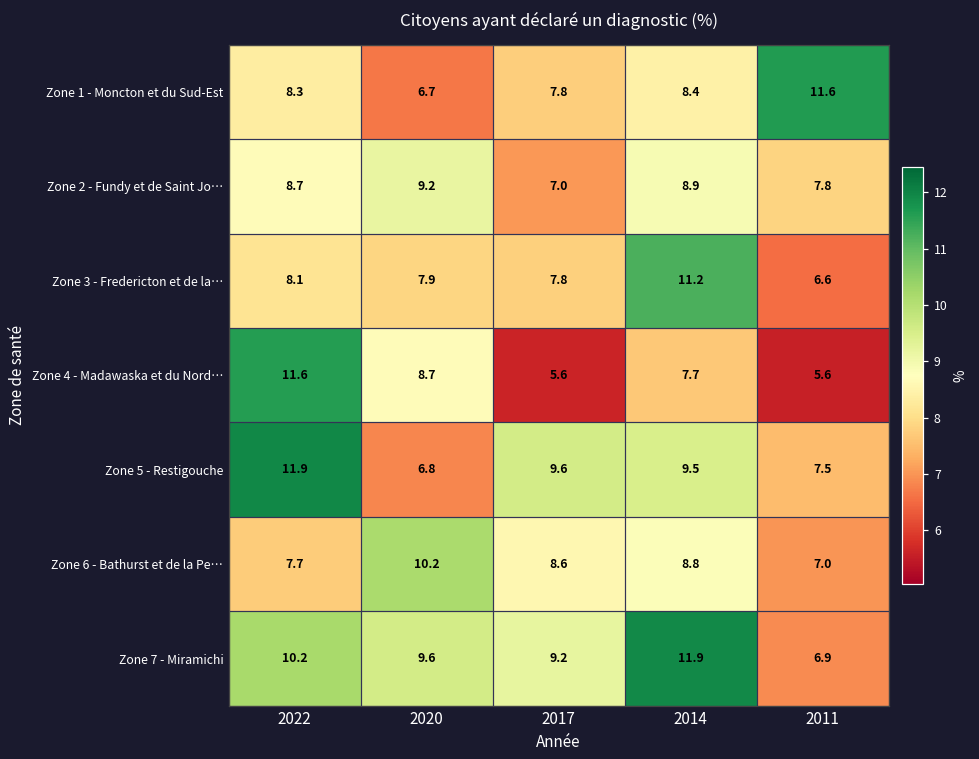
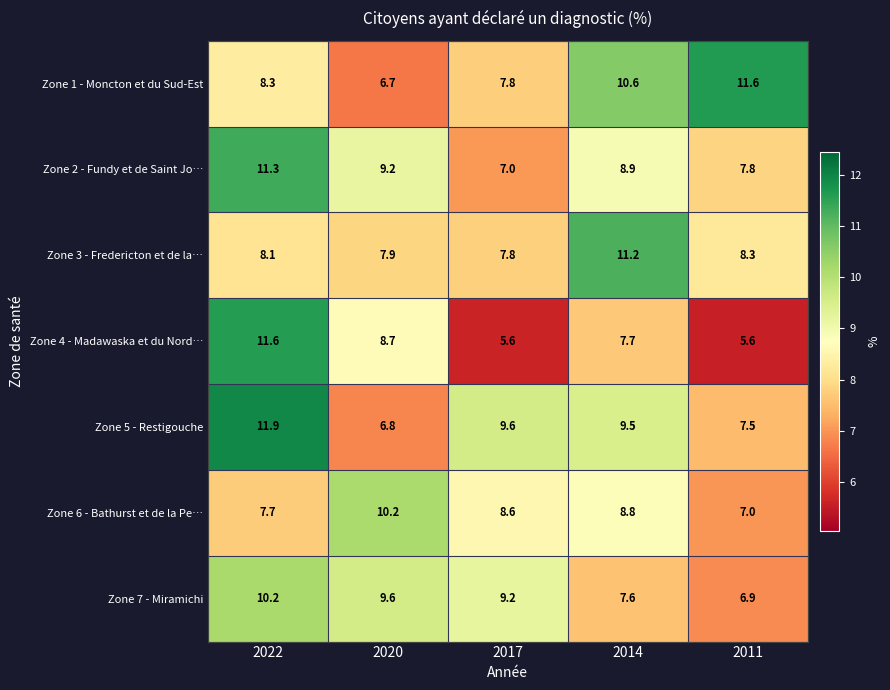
Zone 1 - Moncton et du Sud-Est, 2014: 8.4 -> 10.6
Zone 2 - Fundy et de Saint Jo…, 2022: 8.7 -> 11.3
Zone 3 - Fredericton et de la…, 2011: 6.6 -> 8.3
Zone 7 - Miramichi, 2014: 11.9 -> 7.6
